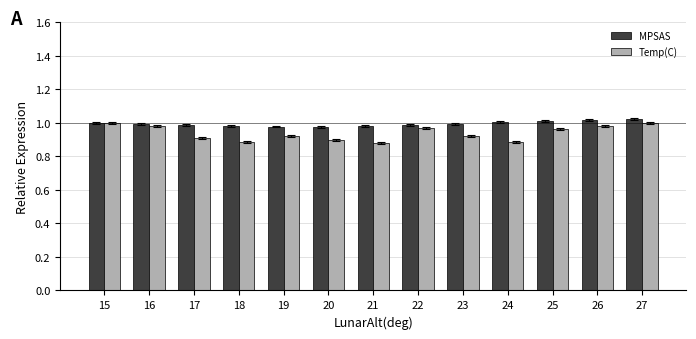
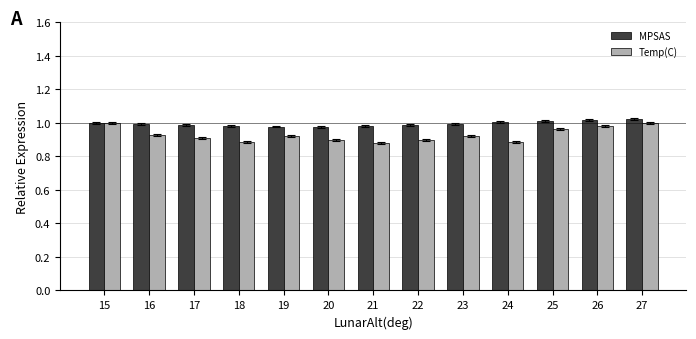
Temp(C), 16: 0.98 -> 0.93
Temp(C), 22: 0.97 -> 0.90
